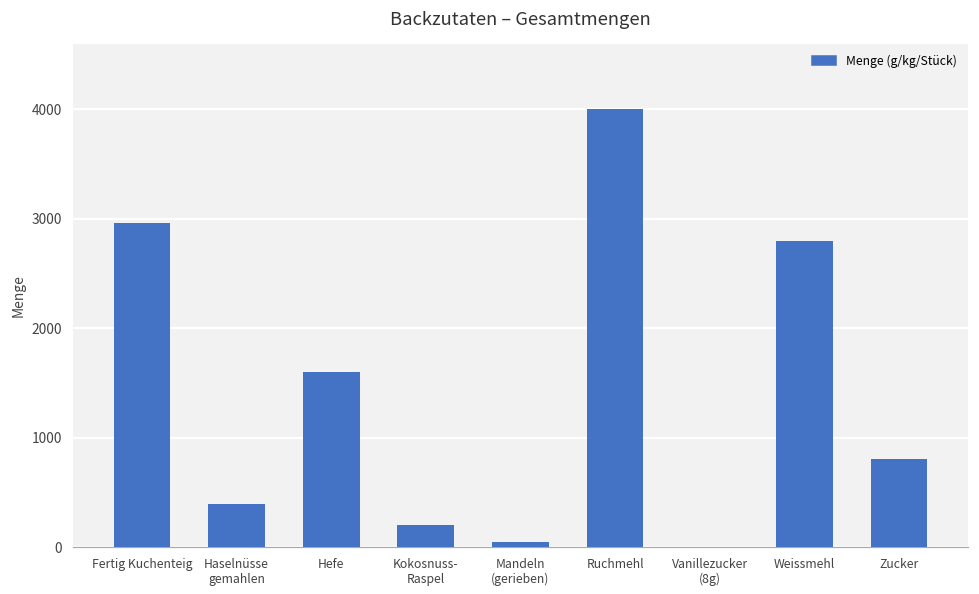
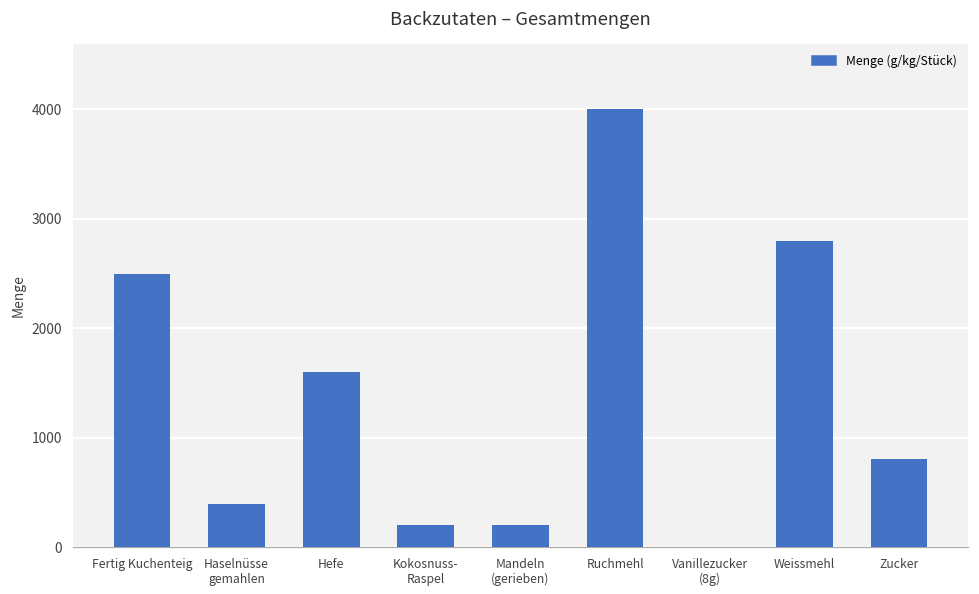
Fertig Kuchenteig: 3000 -> 2500
Mandeln (gerieben): 0 -> 200
